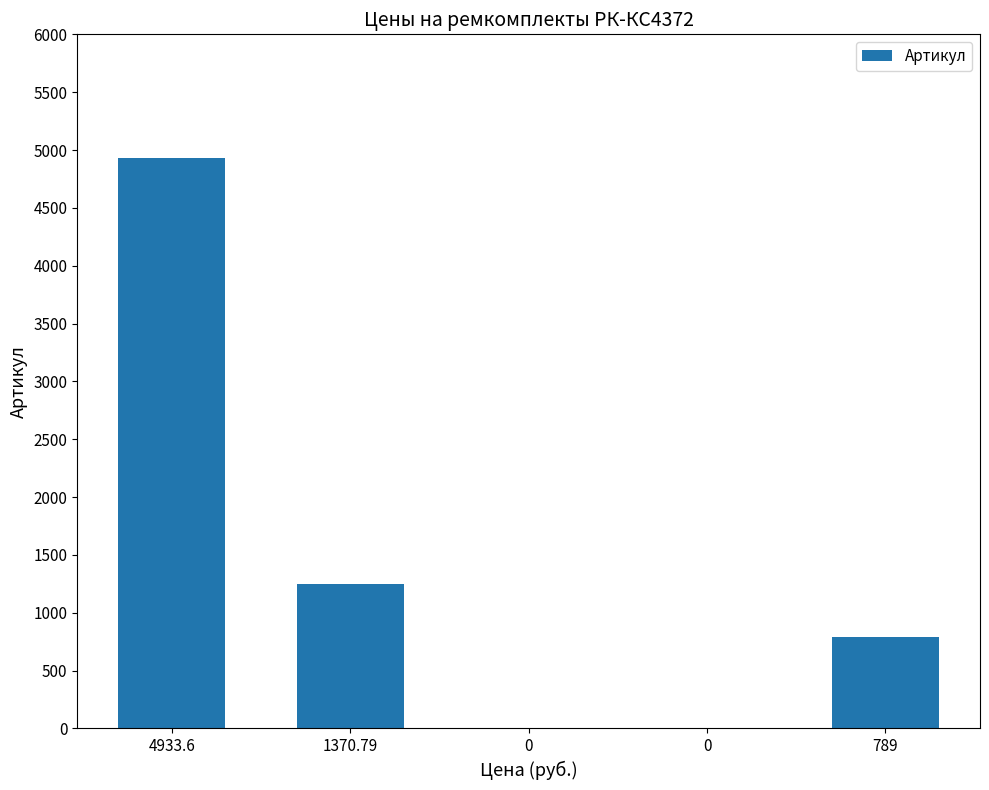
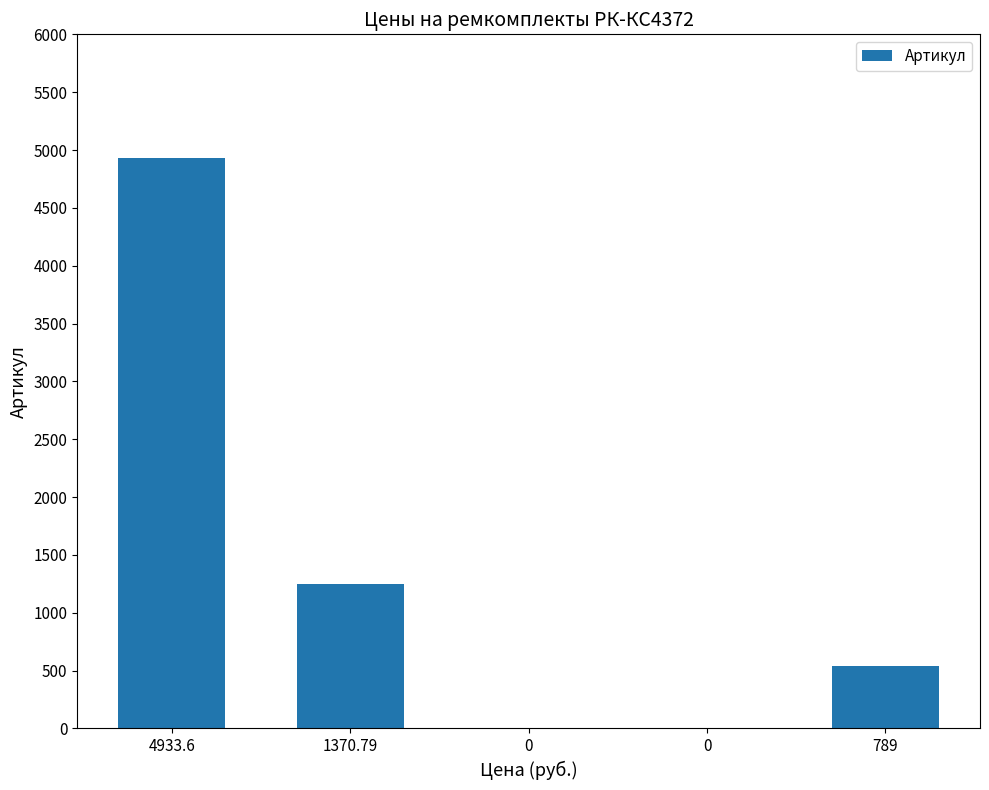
789: 790 -> 540
